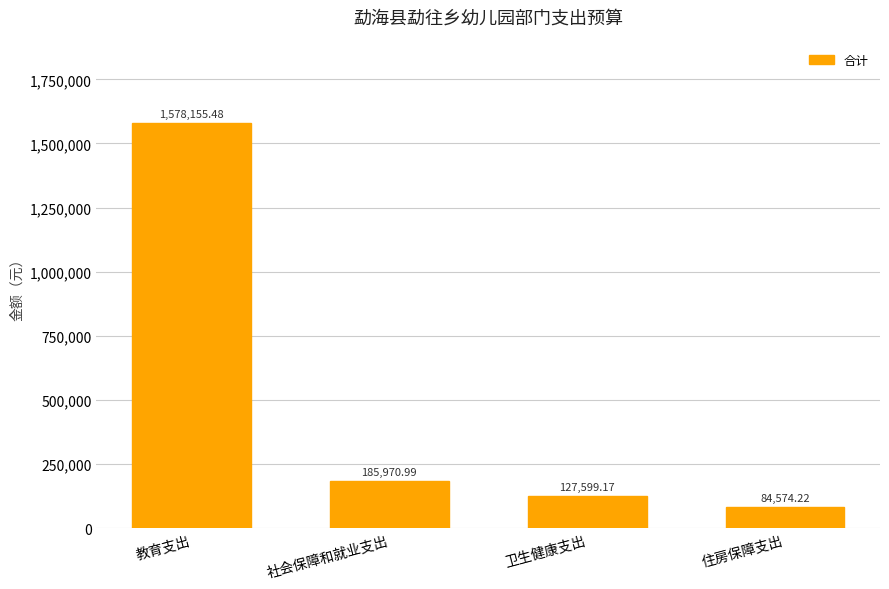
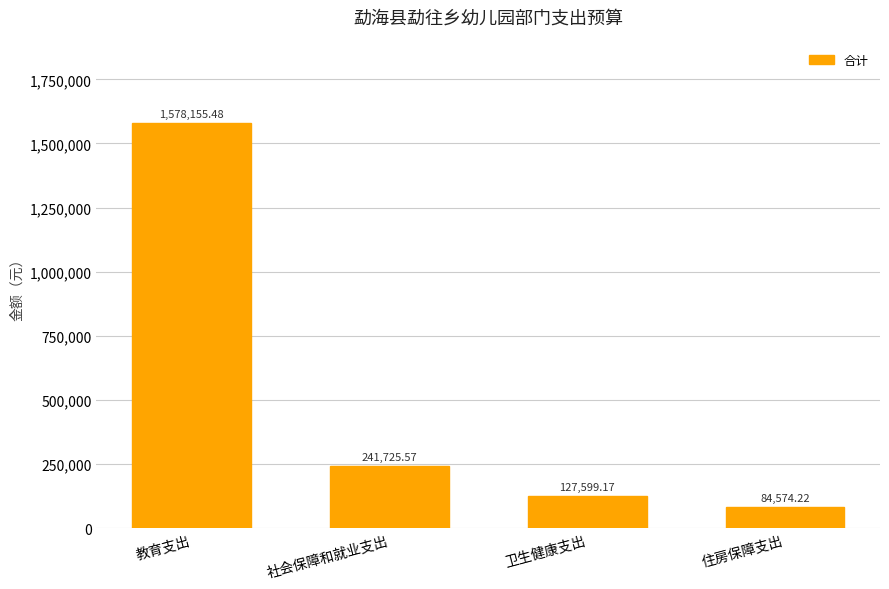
社会保障和就业支出: 185,970.99 -> 241,725.57
